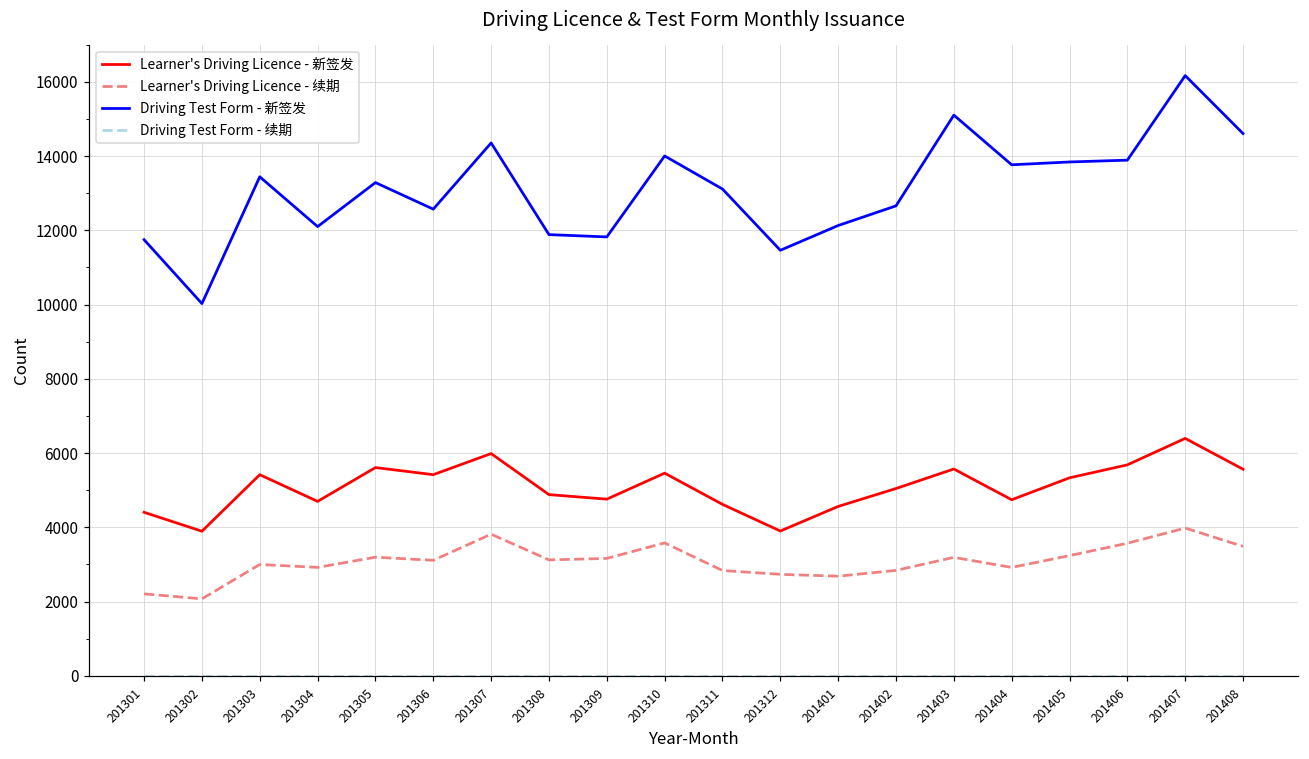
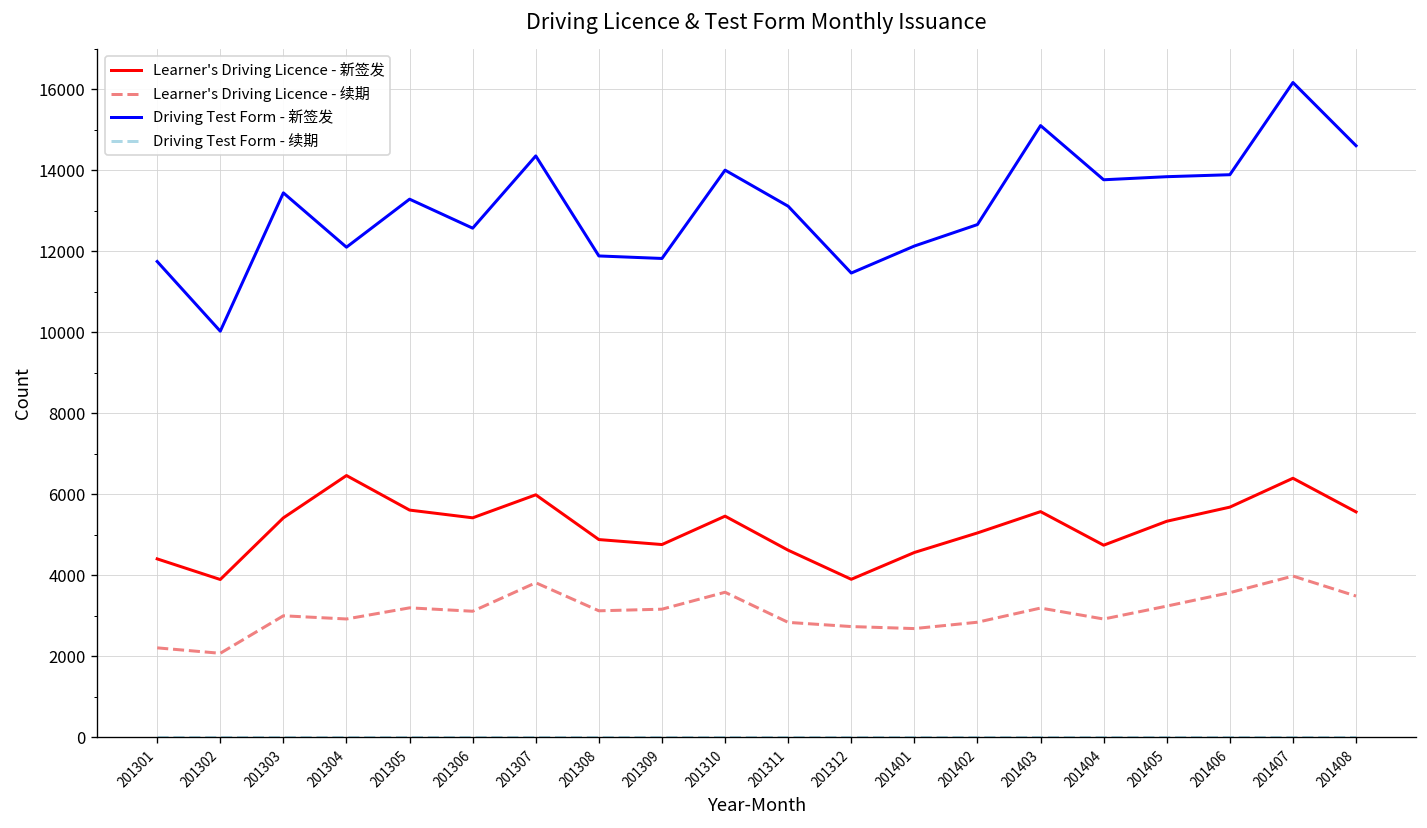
Learner's Driving Licence - 新签发, 201304: 4700 -> 6500
